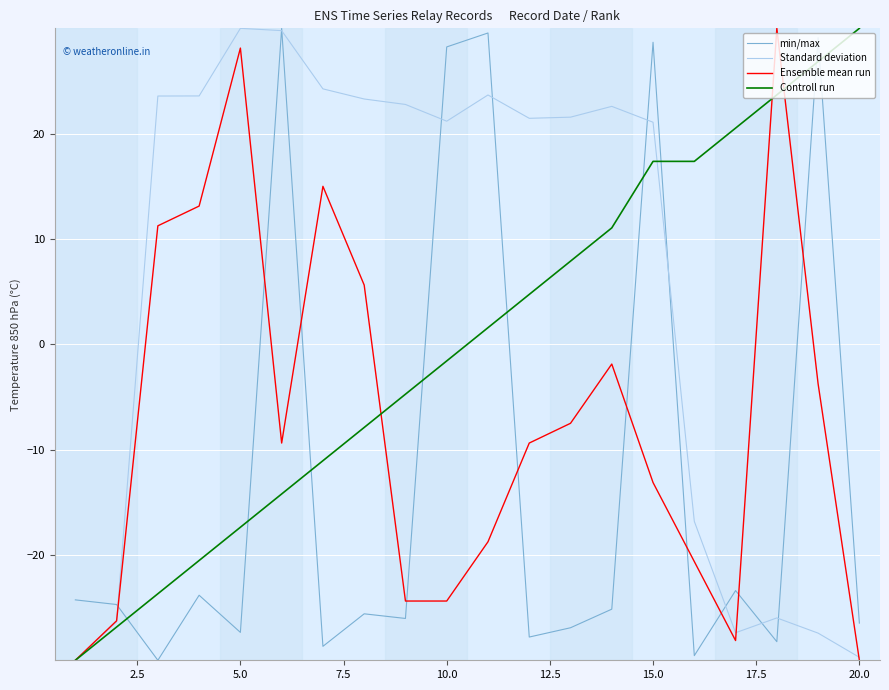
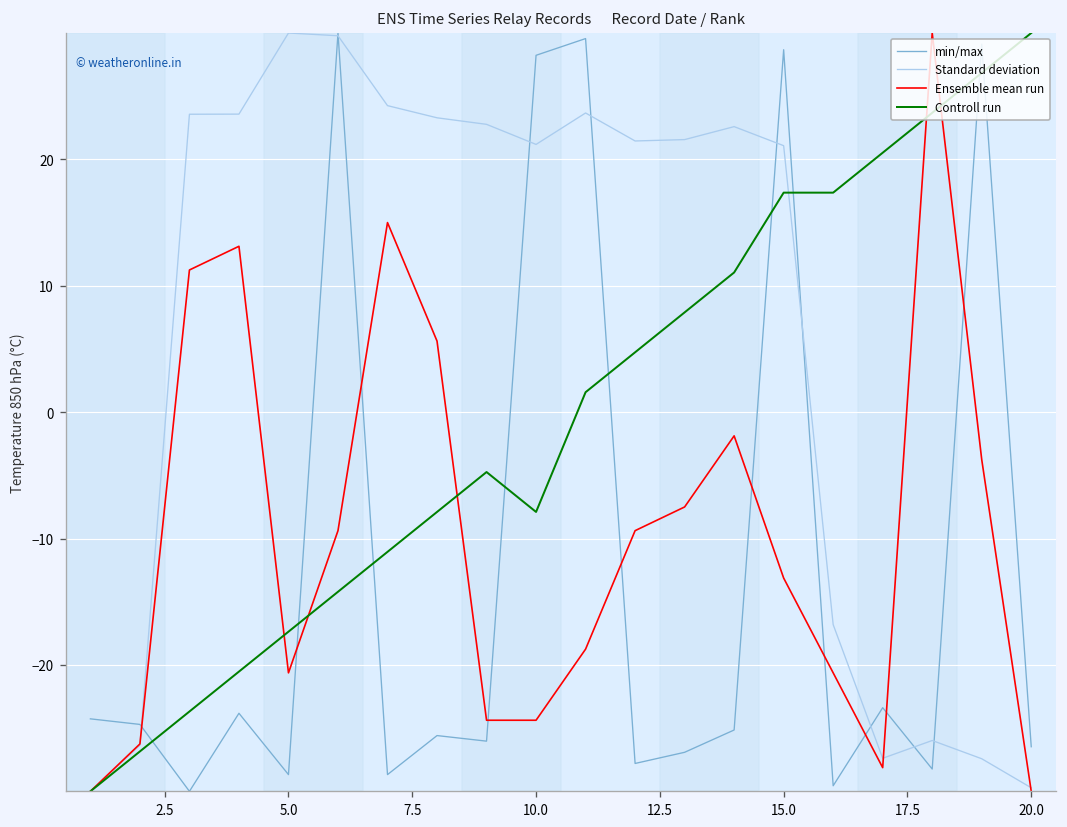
min/max, 5.0: -27.4 -> -28.7
Ensemble mean run, 5.0: 28.1 -> -20.6
Controll run, 10.0: -1.6 -> -7.9
